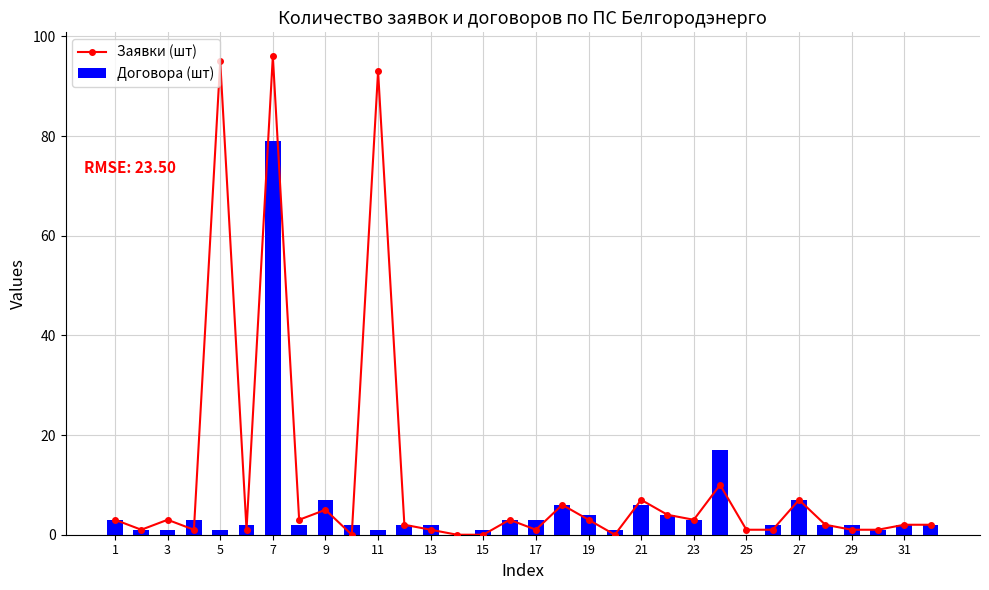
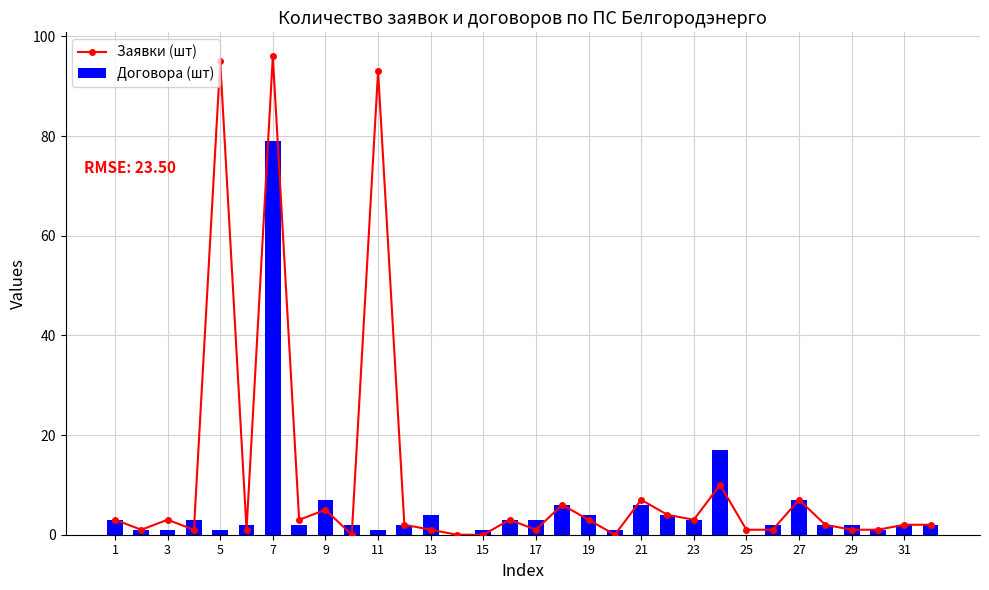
Договора (шт), 13: 2 -> 4
